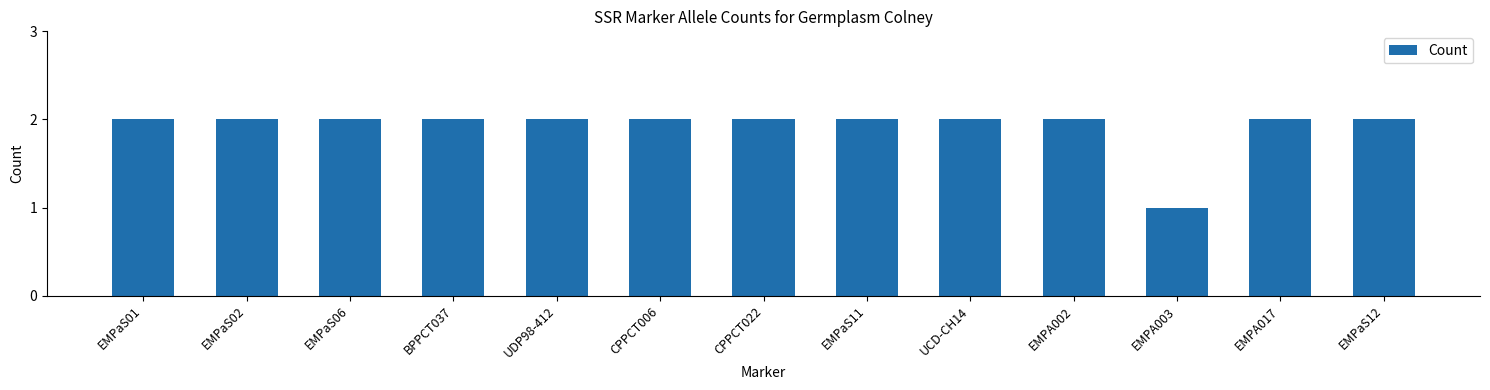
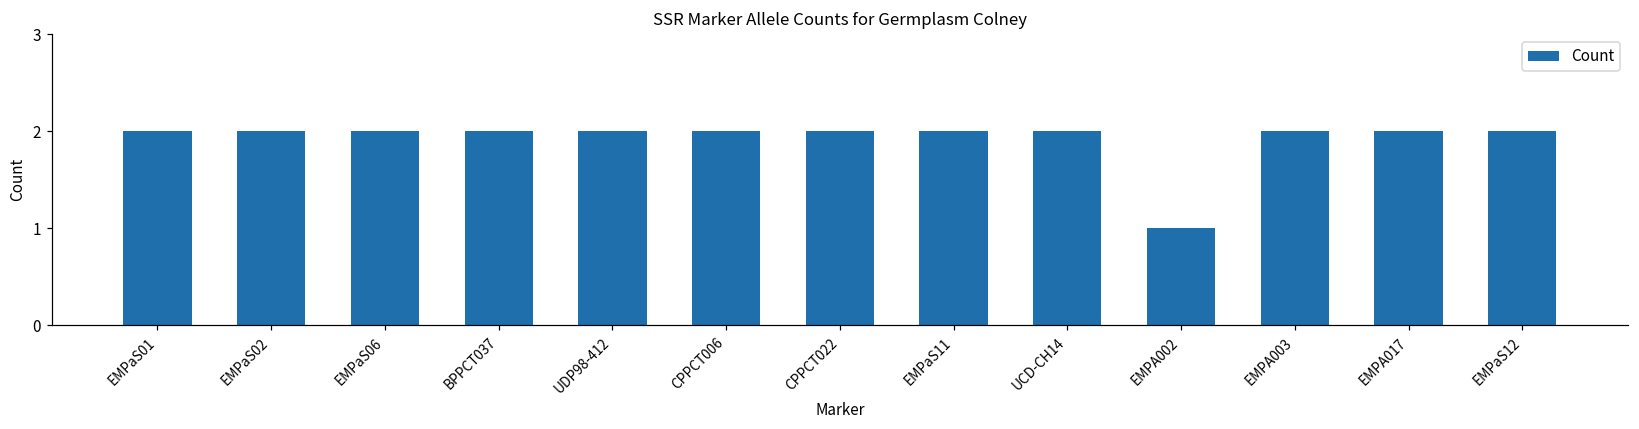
EMPA002: 2 -> 1
EMPA003: 1 -> 2
